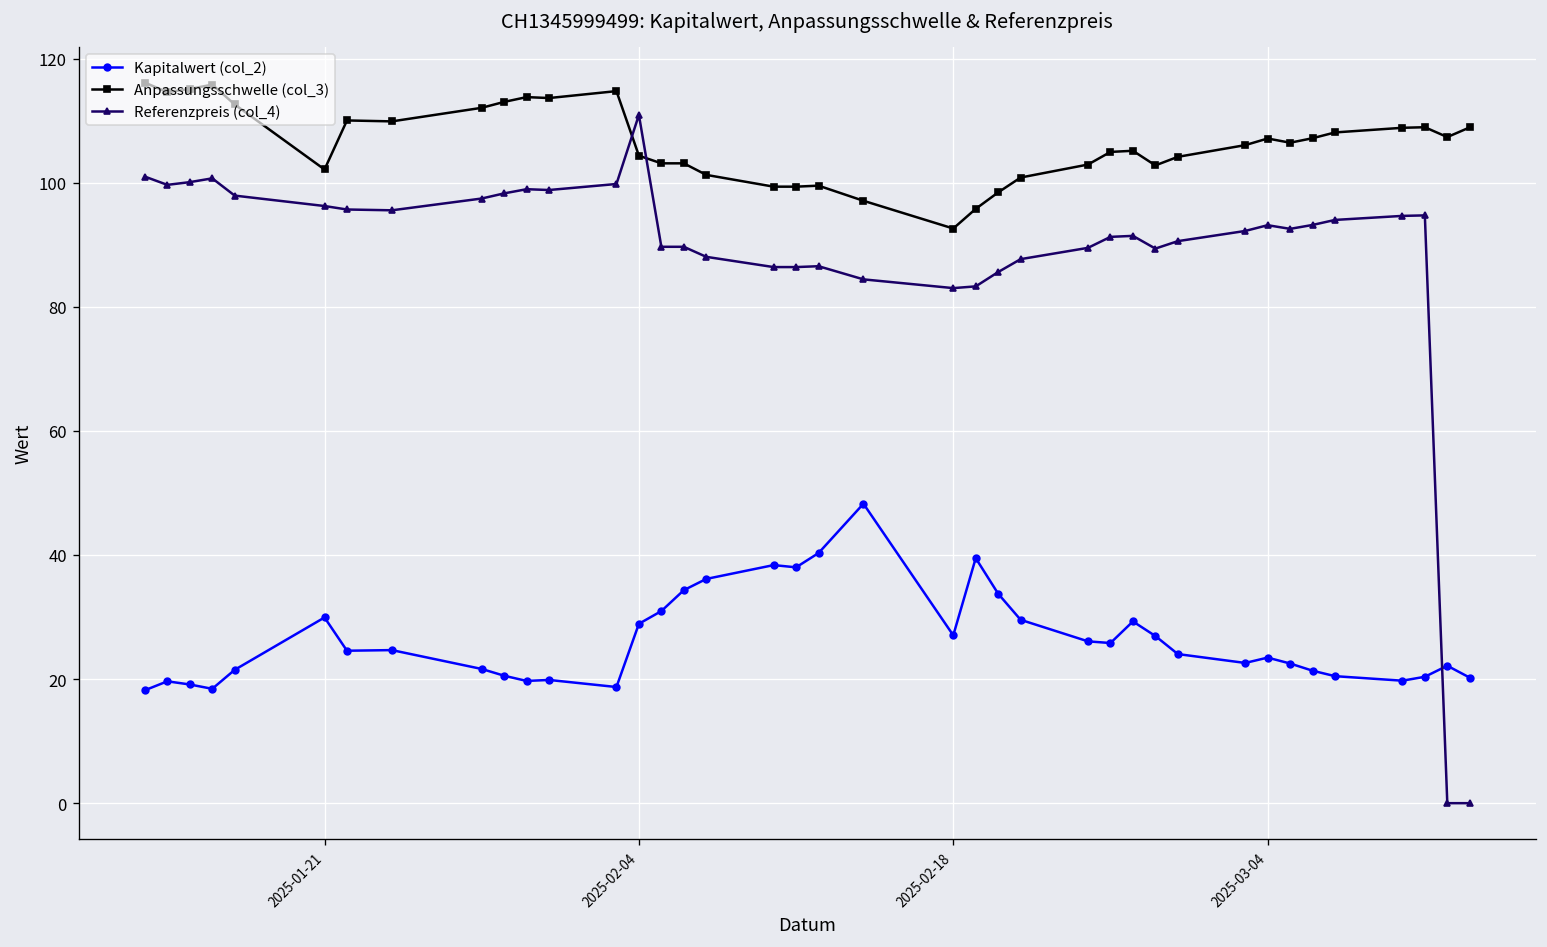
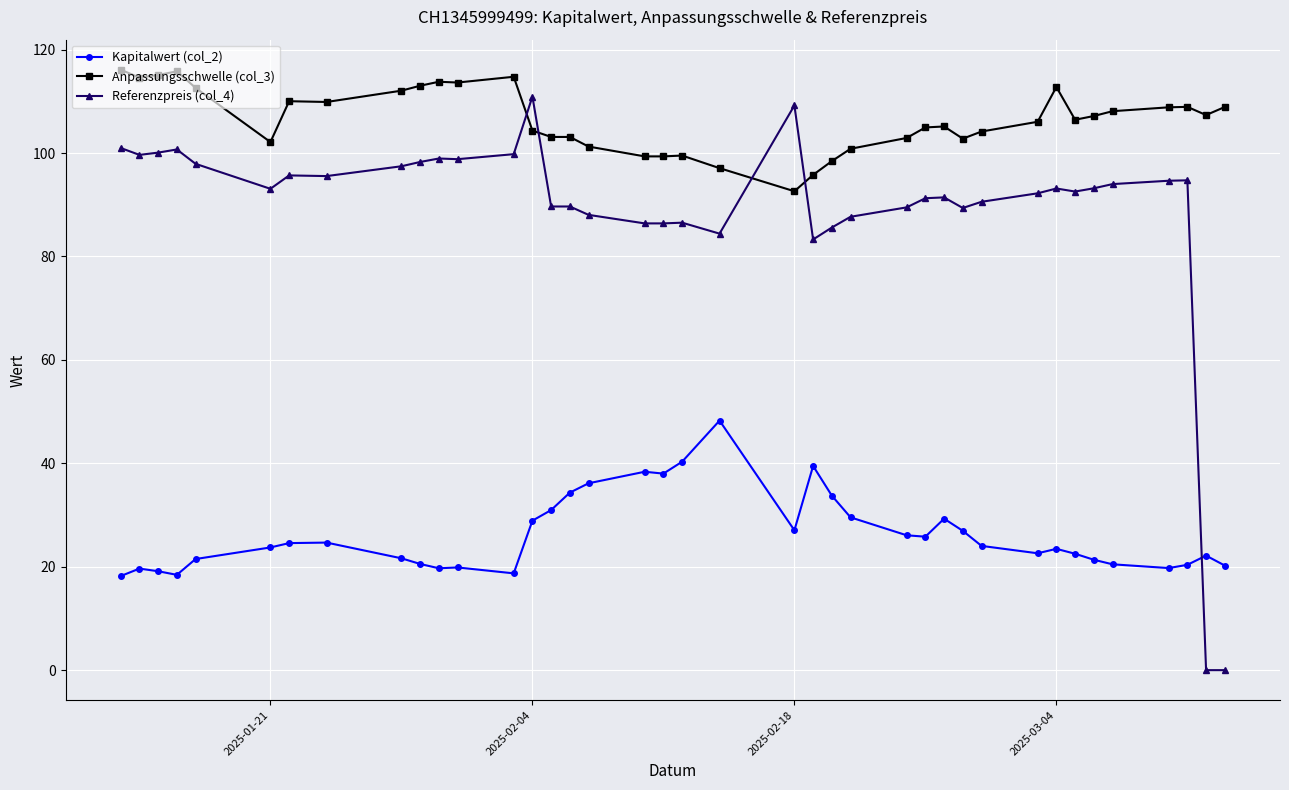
Kapitalwert (col_2), 2025-01-21: 30 -> 24
Referenzpreis (col_4), 2025-01-21: 96 -> 93
Referenzpreis (col_4), 2025-02-18: 83 -> 109
Anpassungsschwelle (col_3), 2025-03-04: 107 -> 113
